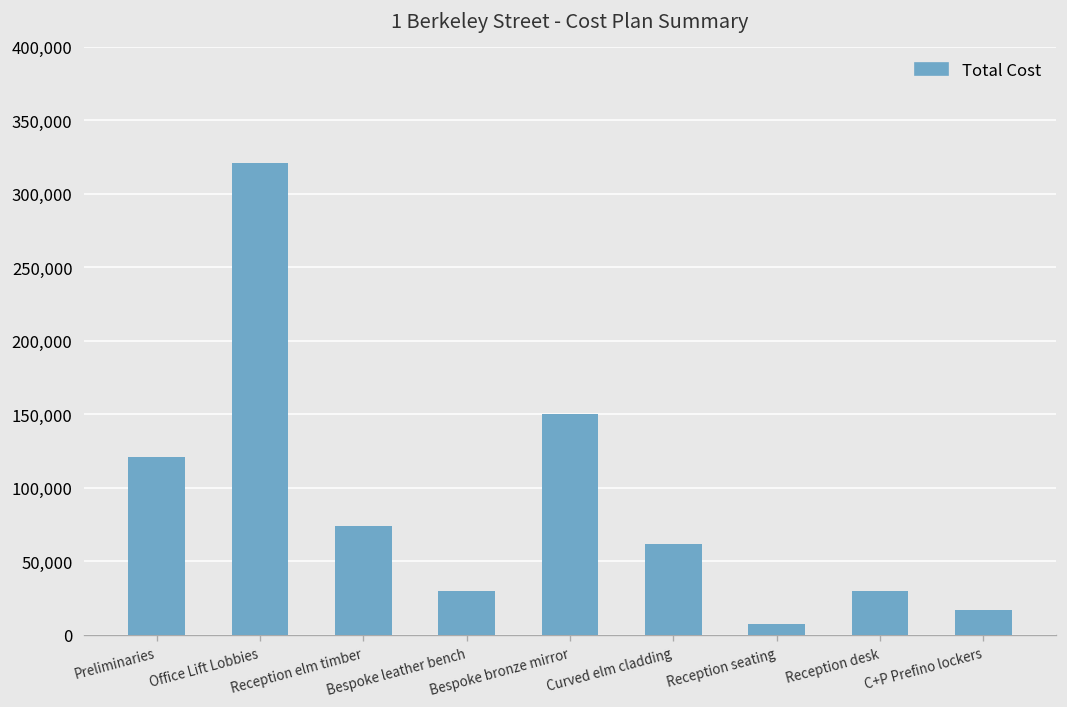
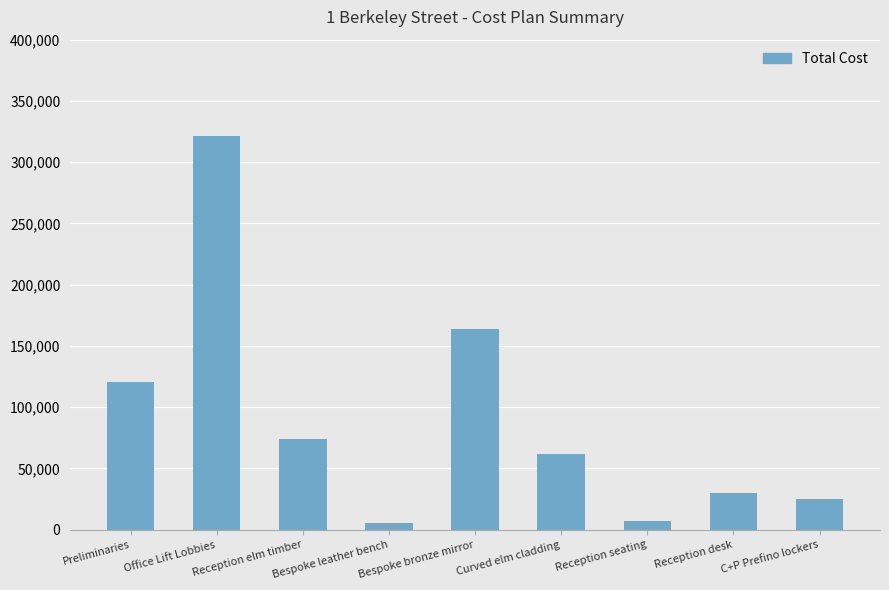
Bespoke leather bench: 30,000 -> 6,000
Bespoke bronze mirror: 150,000 -> 164,000
C+P Prefino lockers: 17,000 -> 25,000
